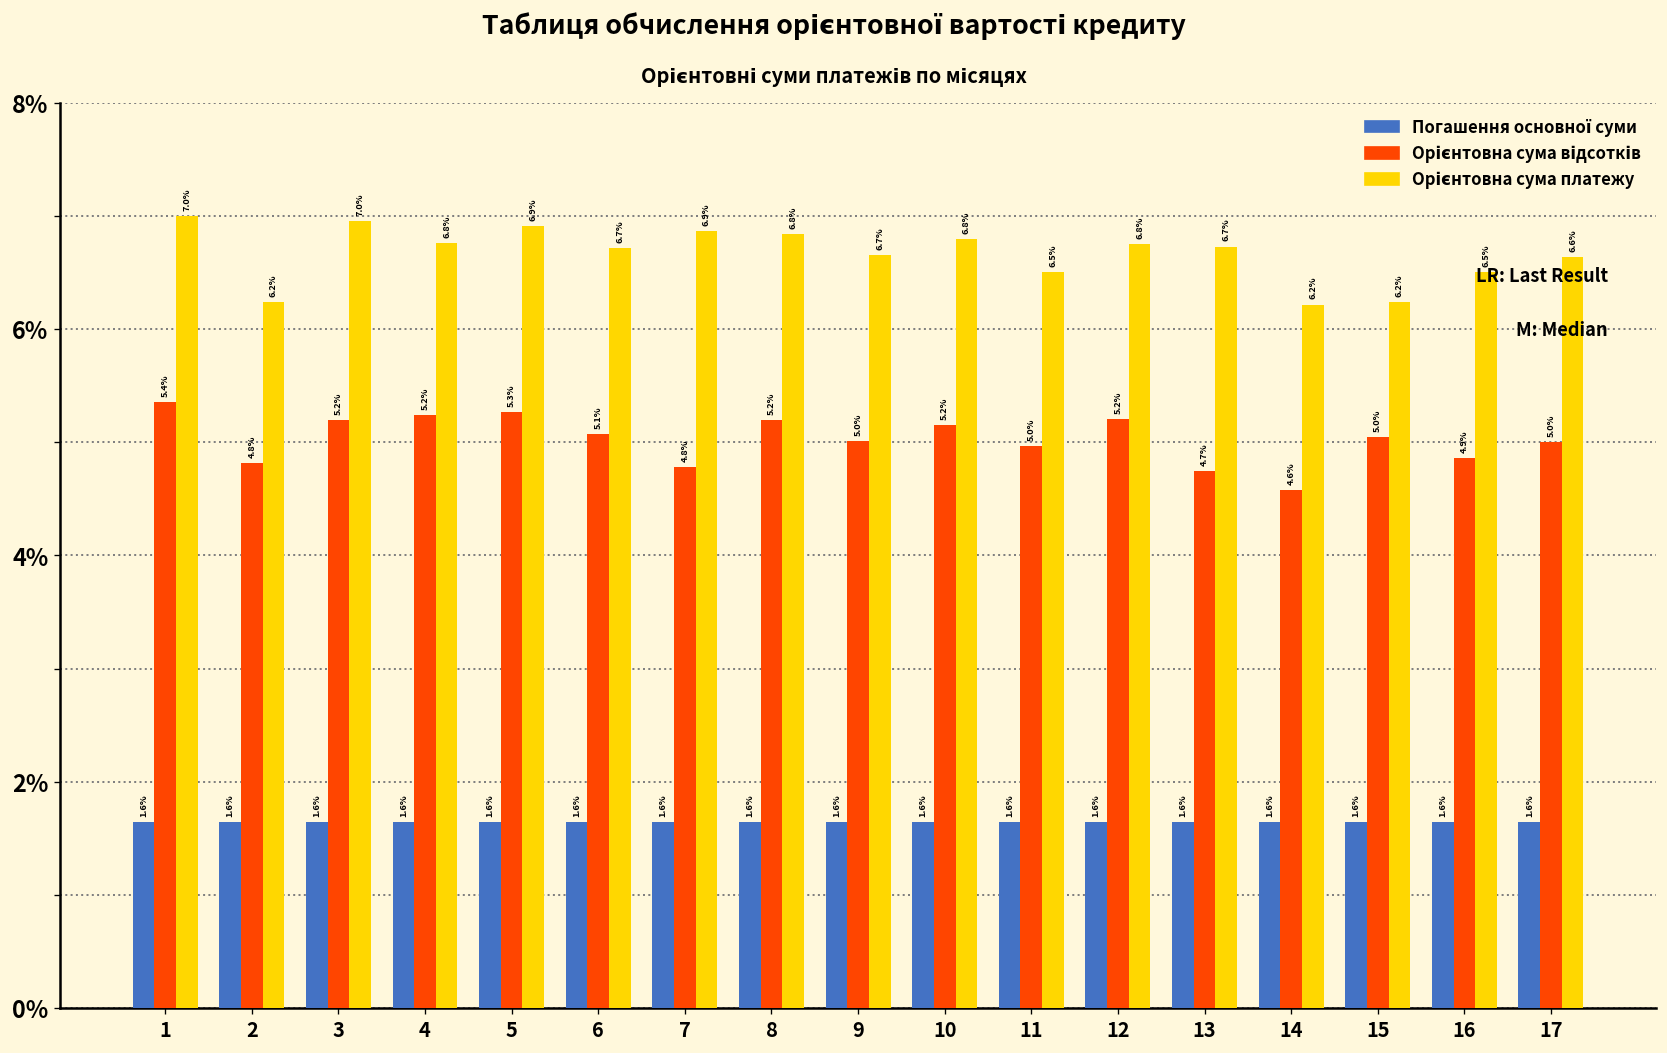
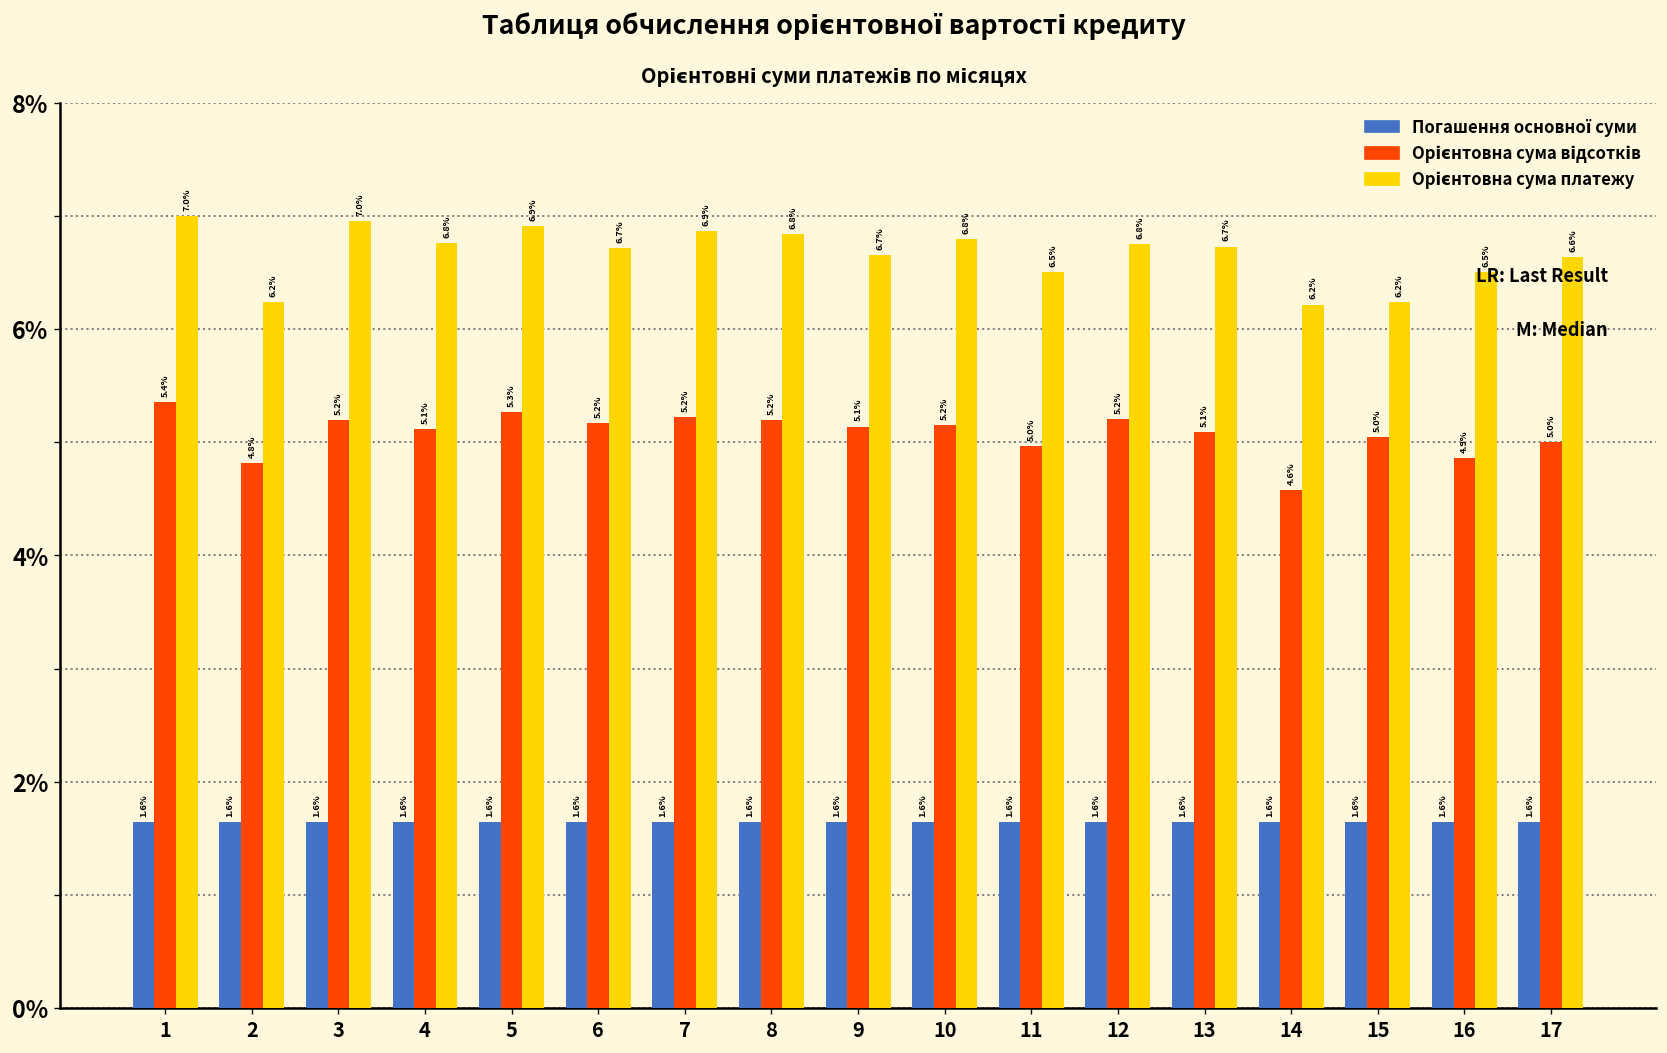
Орієнтовна сума відсотків, 4: 5.2% -> 5.1%
Орієнтовна сума відсотків, 6: 5.1% -> 5.2%
Орієнтовна сума відсотків, 7: 4.8% -> 5.2%
Орієнтовна сума відсотків, 9: 5.0% -> 5.1%
Орієнтовна сума відсотків, 13: 4.7% -> 5.1%
